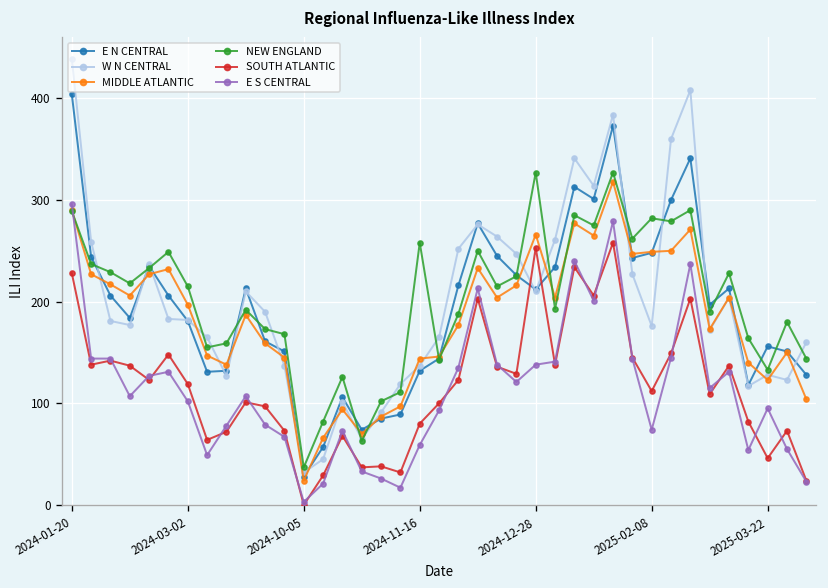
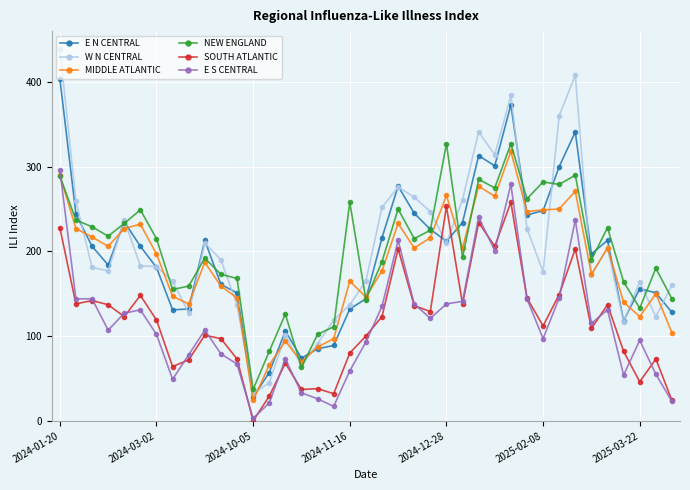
MIDDLE ATLANTIC, 2024-11-16: 140 -> 170
E S CENTRAL, 2025-02-08: 70 -> 100
W N CENTRAL, 2025-03-22: 130 -> 160
